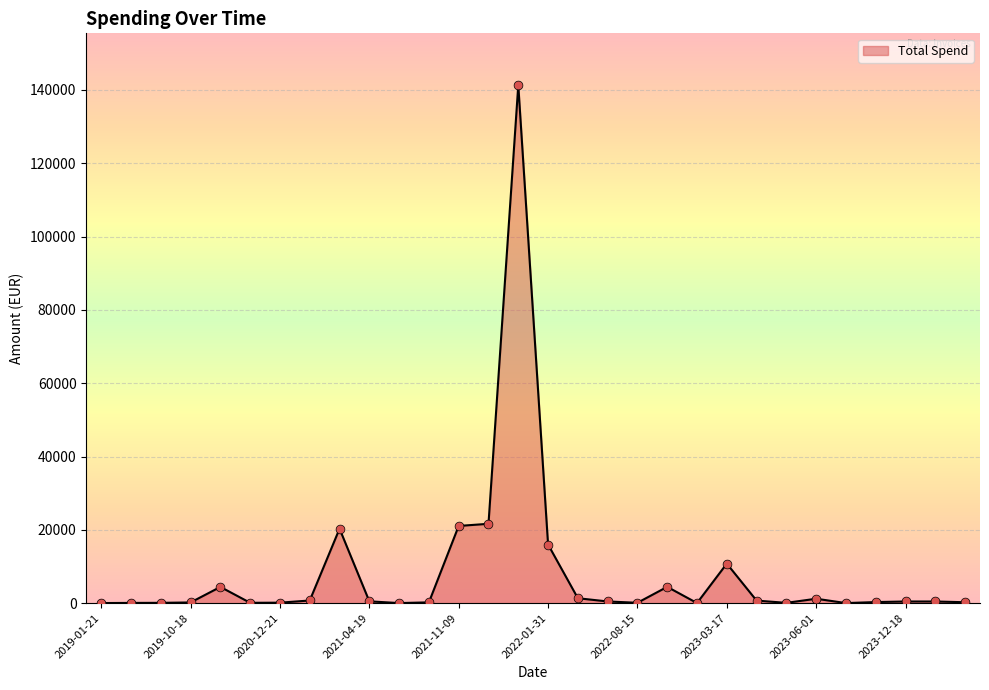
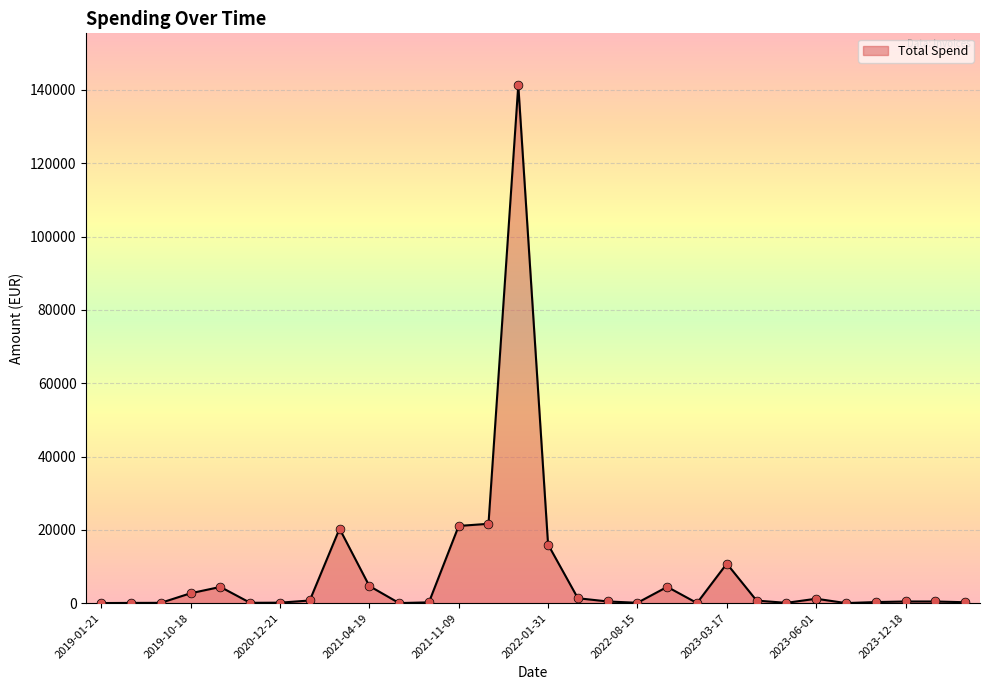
2019-10-18: 0 -> 3000
2021-04-19: 1000 -> 5000
